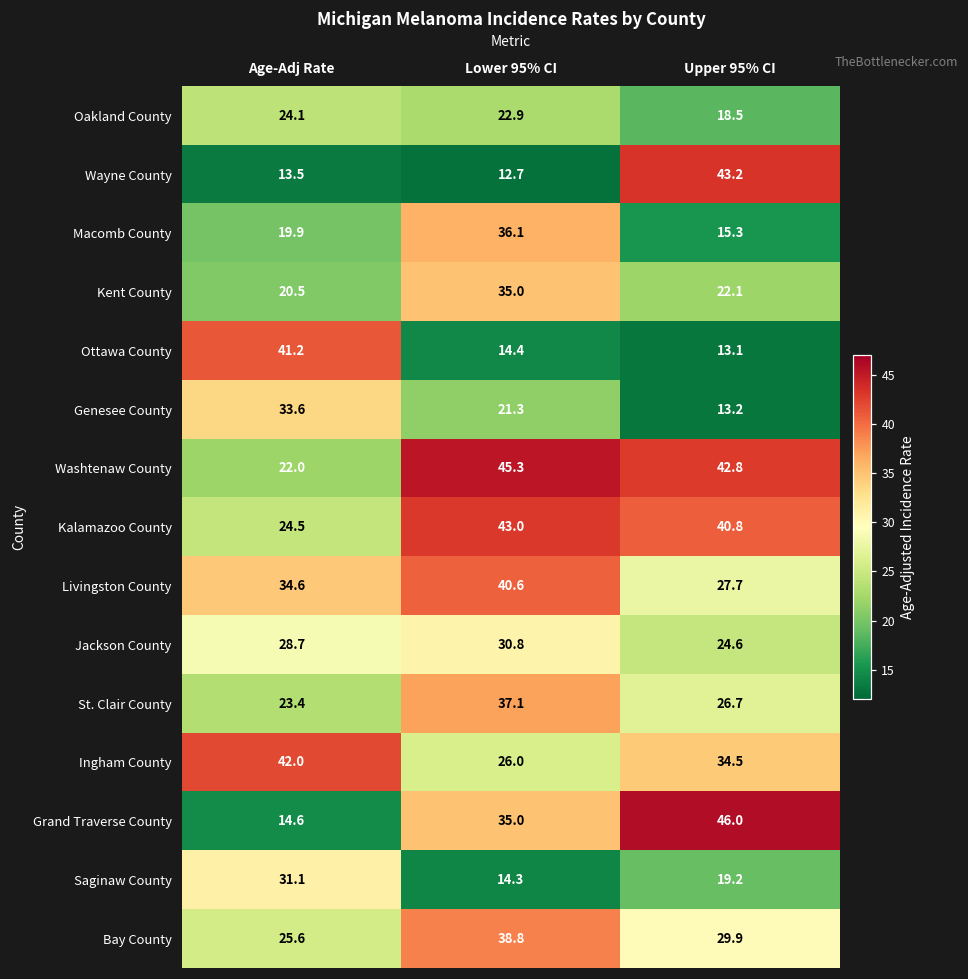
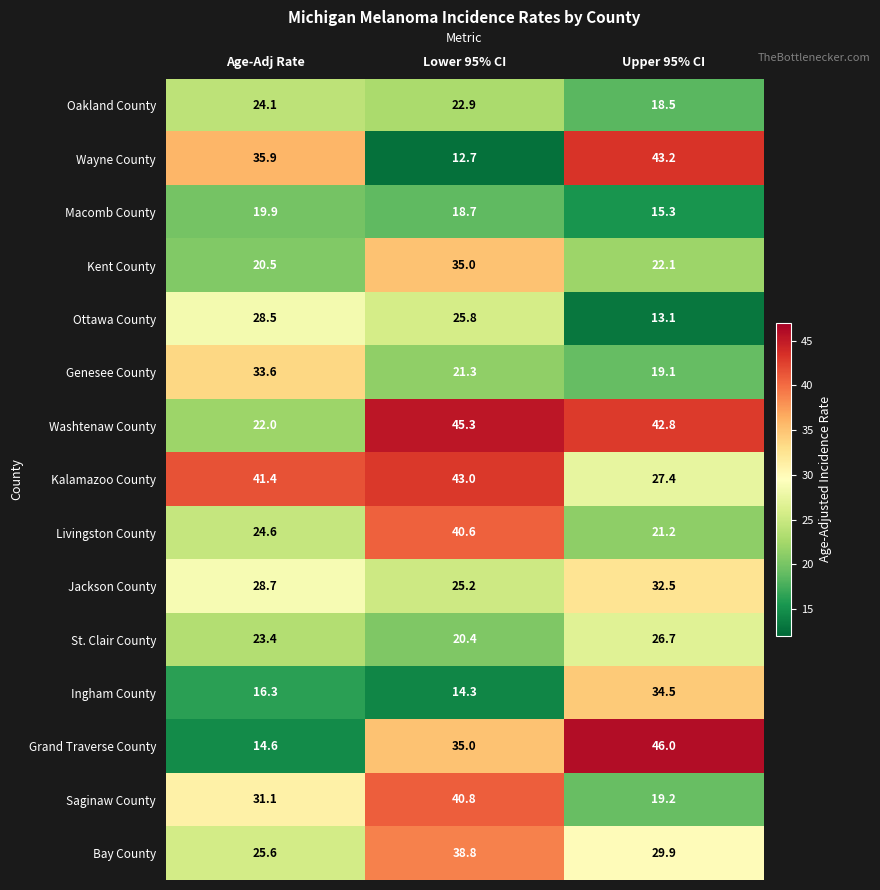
Wayne County, Age-Adj Rate: 13.5 -> 35.9
Macomb County, Lower 95% CI: 36.1 -> 18.7
Ottawa County, Age-Adj Rate: 41.2 -> 28.5
Ottawa County, Lower 95% CI: 14.4 -> 25.8
Genesee County, Upper 95% CI: 13.2 -> 19.1
Kalamazoo County, Age-Adj Rate: 24.5 -> 41.4
Kalamazoo County, Upper 95% CI: 40.8 -> 27.4
Livingston County, Age-Adj Rate: 34.6 -> 24.6
Livingston County, Upper 95% CI: 27.7 -> 21.2
Jackson County, Lower 95% CI: 30.8 -> 25.2
Jackson County, Upper 95% CI: 24.6 -> 32.5
St. Clair County, Lower 95% CI: 37.1 -> 20.4
Ingham County, Age-Adj Rate: 42.0 -> 16.3
Ingham County, Lower 95% CI: 26.0 -> 14.3
Saginaw County, Lower 95% CI: 14.3 -> 40.8
